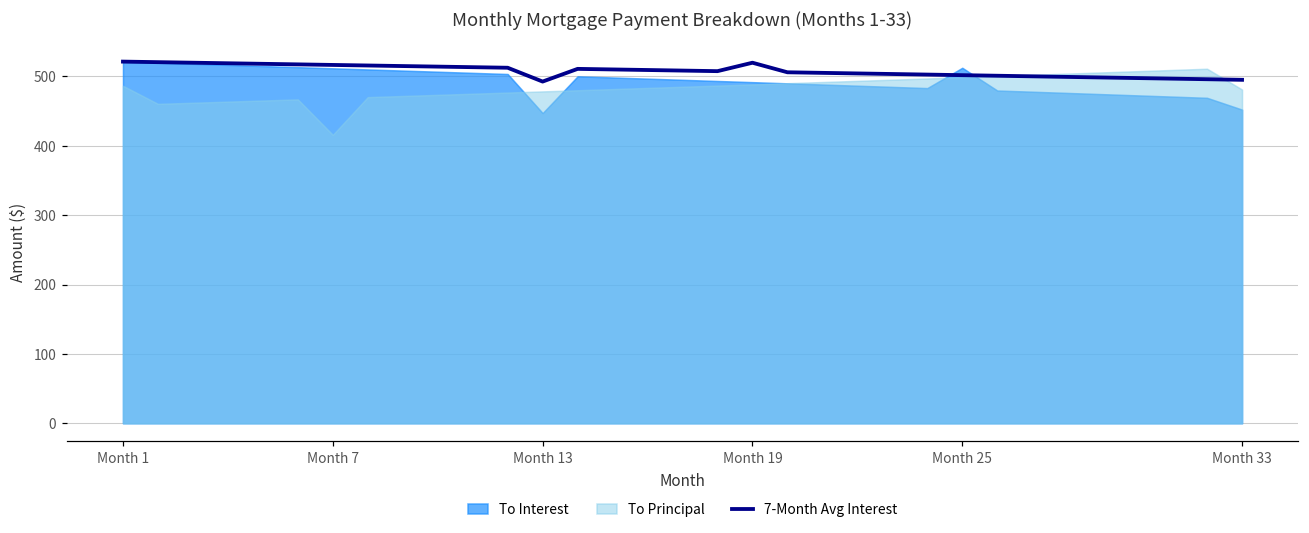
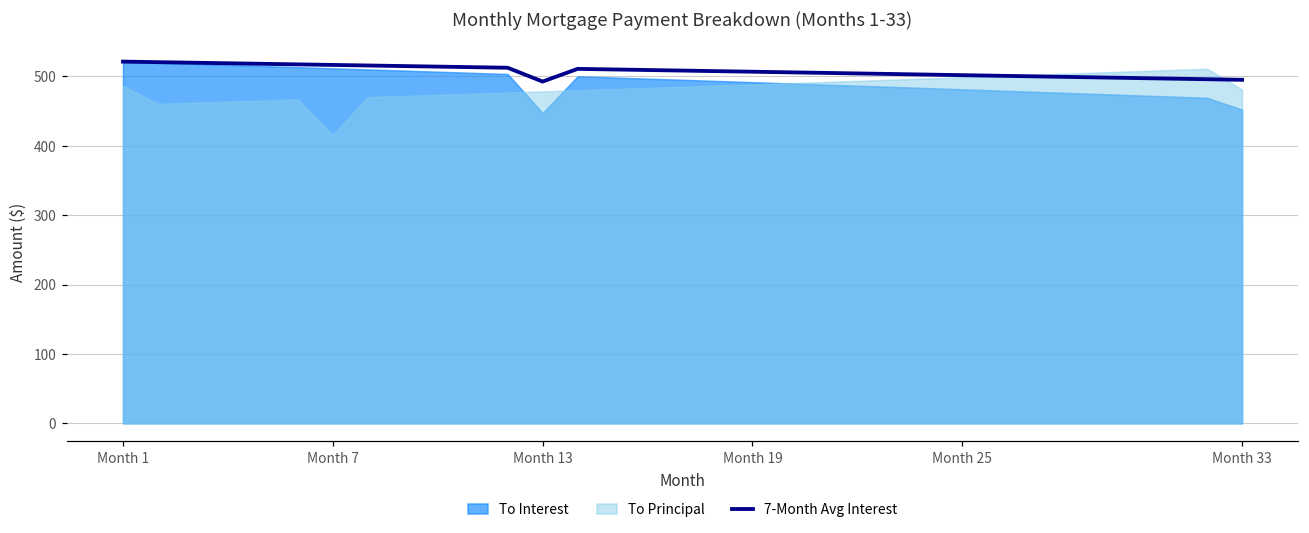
7-Month Avg Interest, Month 19: 520 -> 510
To Interest, Month 25: 510 -> 480
